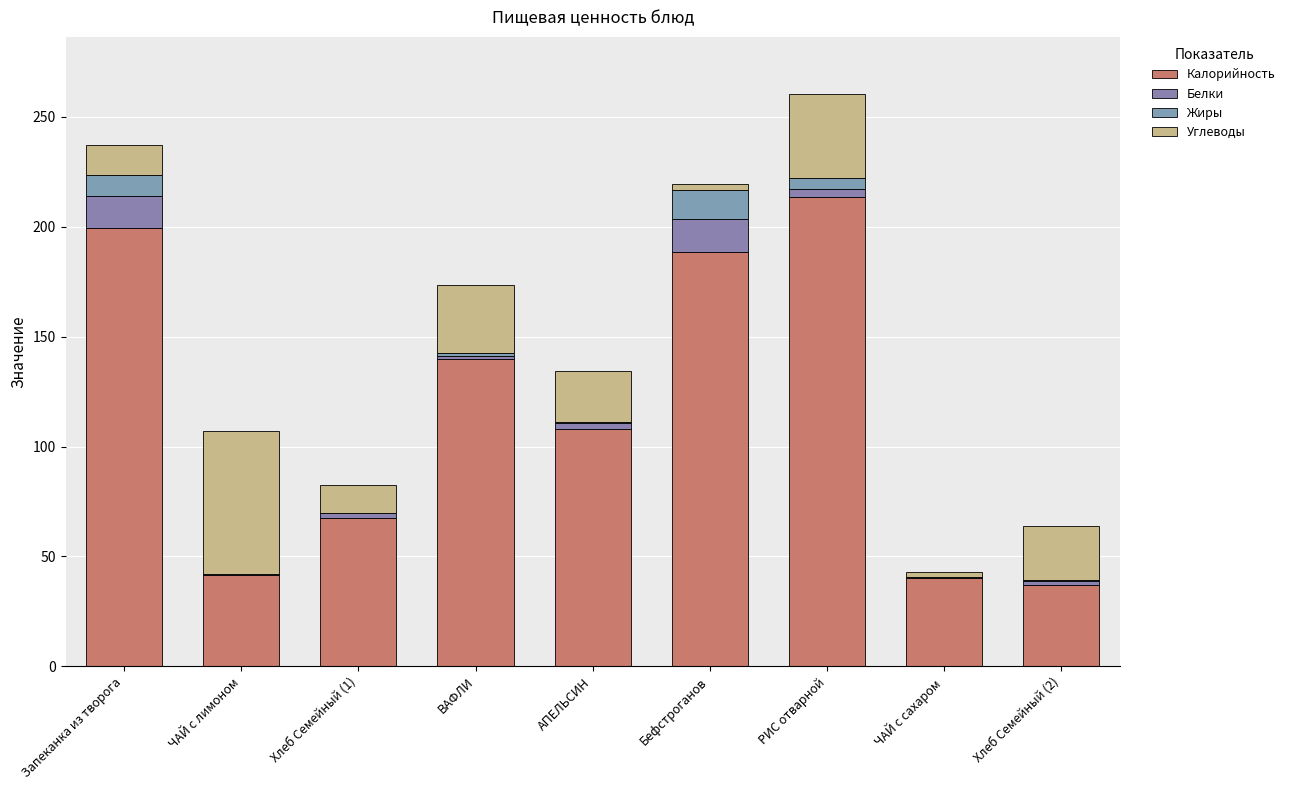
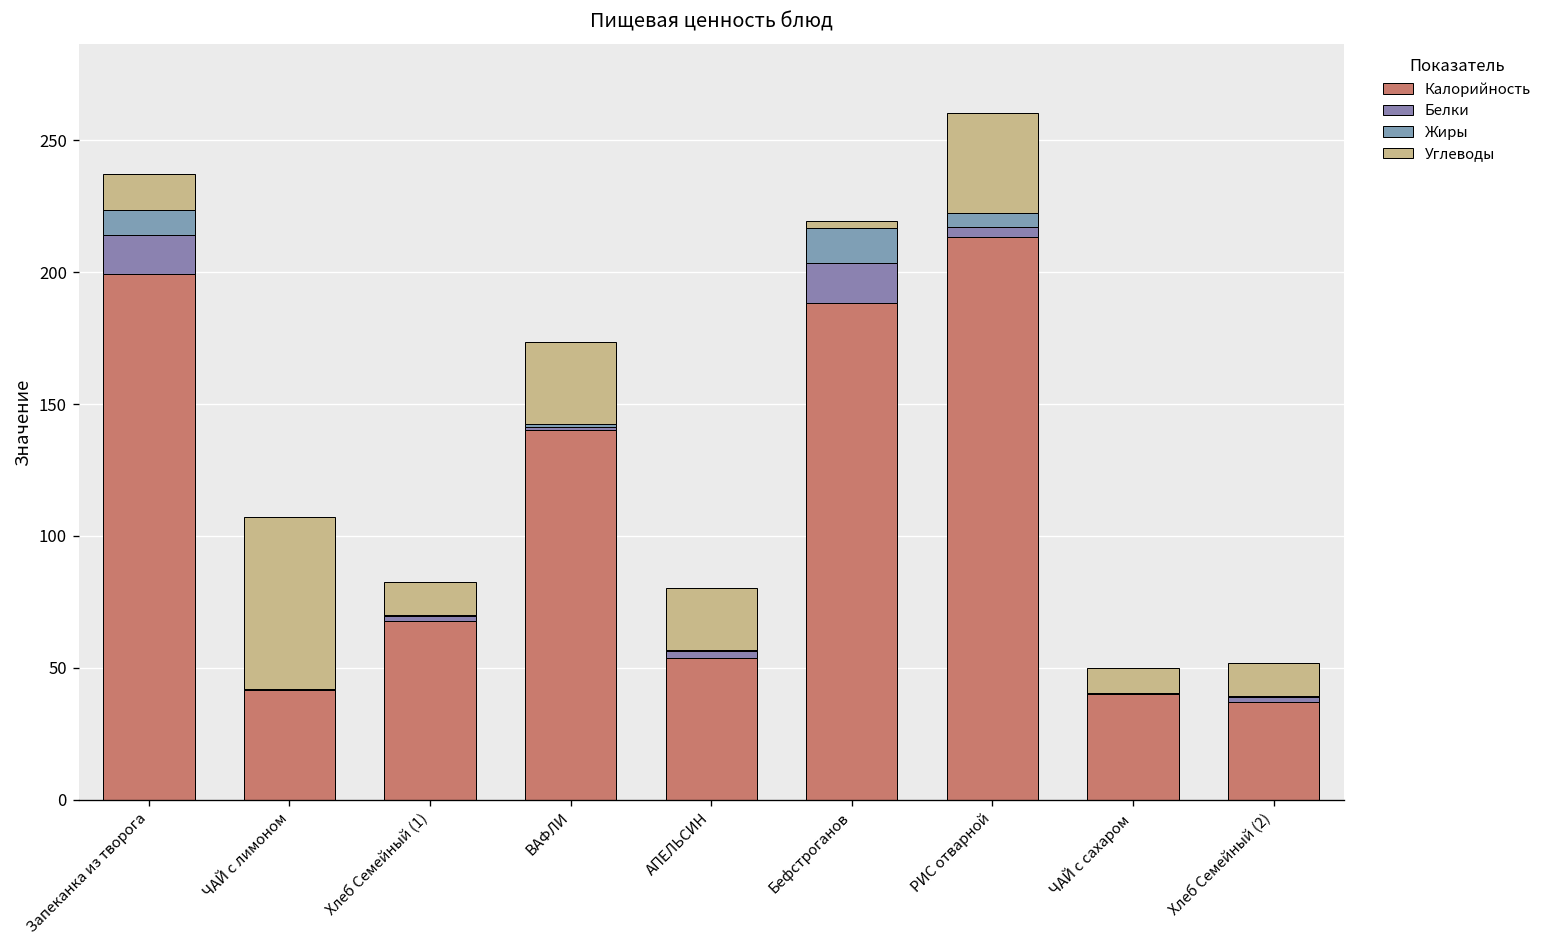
Калорийность, АПЕЛЬСИН: 108 -> 54
Углеводы, ЧАЙ с сахаром: 3 -> 9
Углеводы, Хлеб Семейный (2): 25 -> 13
